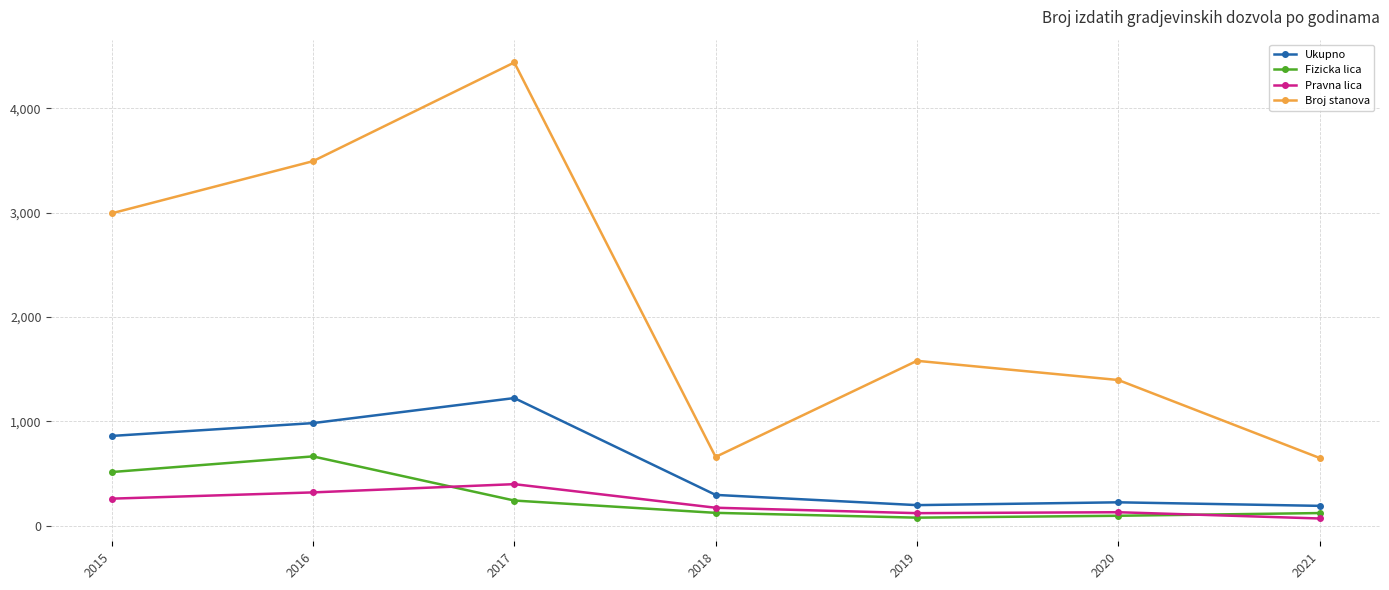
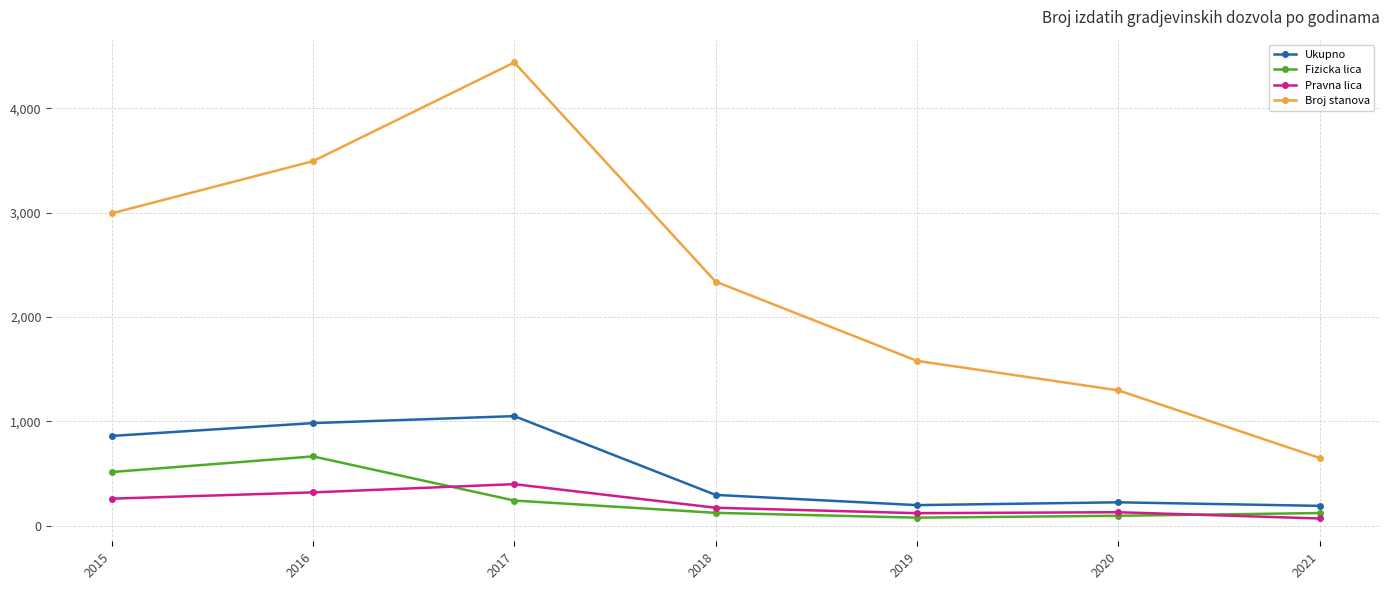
Ukupno, 2017: 1,220 -> 1,050
Broj stanova, 2018: 660 -> 2,340
Broj stanova, 2020: 1,400 -> 1,300
